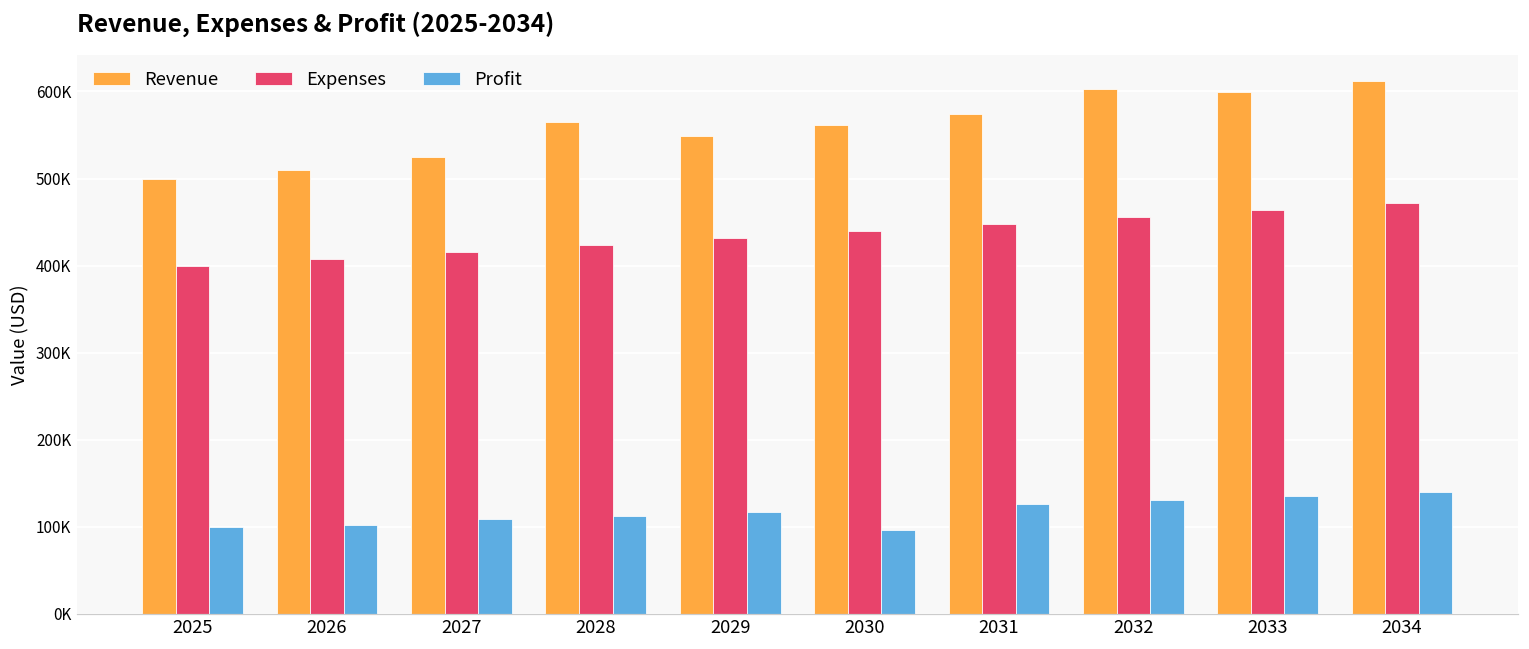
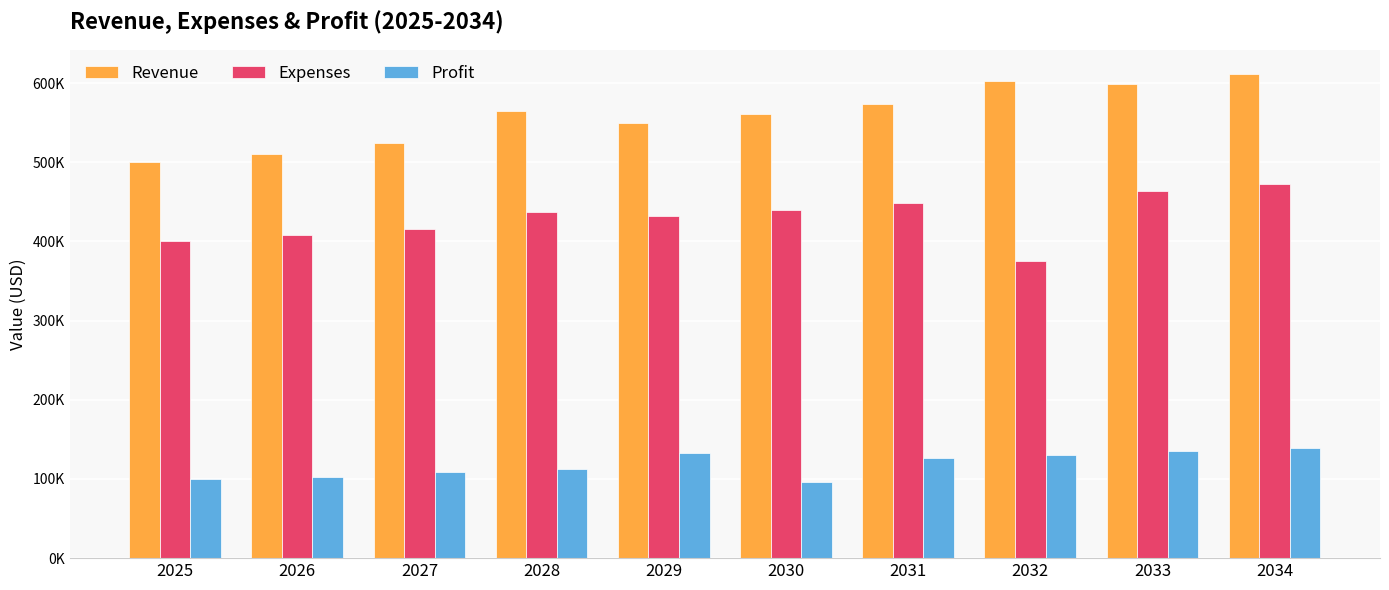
Expenses, 2028: 420000 -> 440000
Profit, 2029: 120000 -> 130000
Expenses, 2032: 460000 -> 370000
